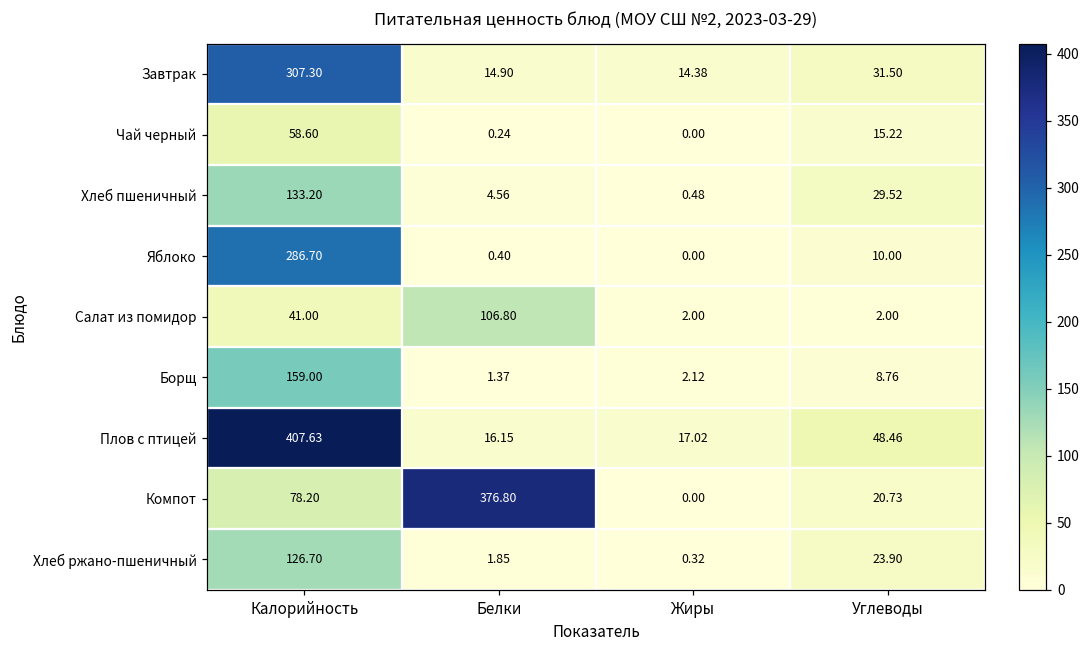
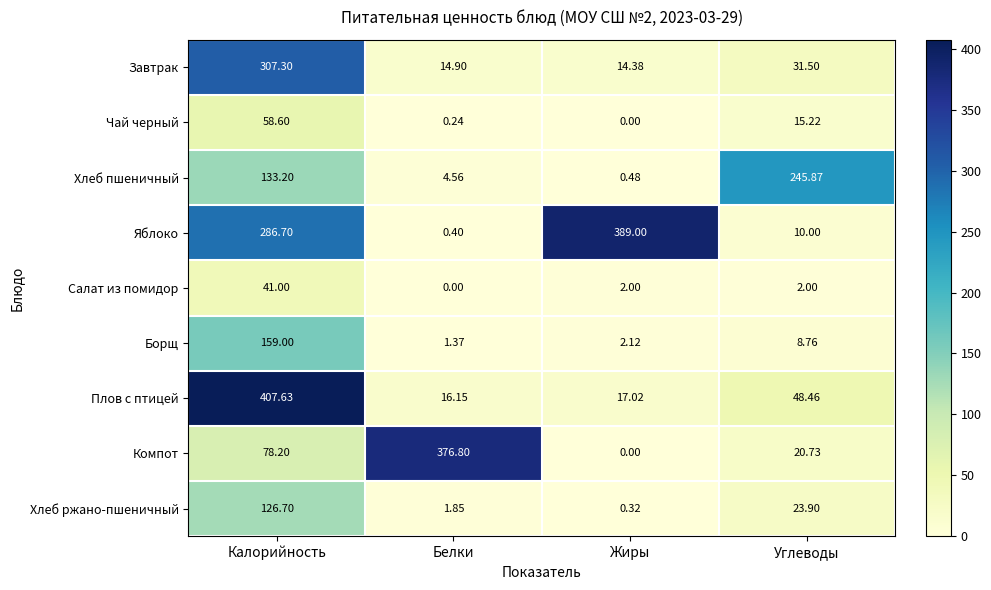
Хлеб пшеничный, Углеводы: 29.52 -> 245.87
Яблоко, Жиры: 0.00 -> 389.00
Салат из помидор, Белки: 106.80 -> 0.00
